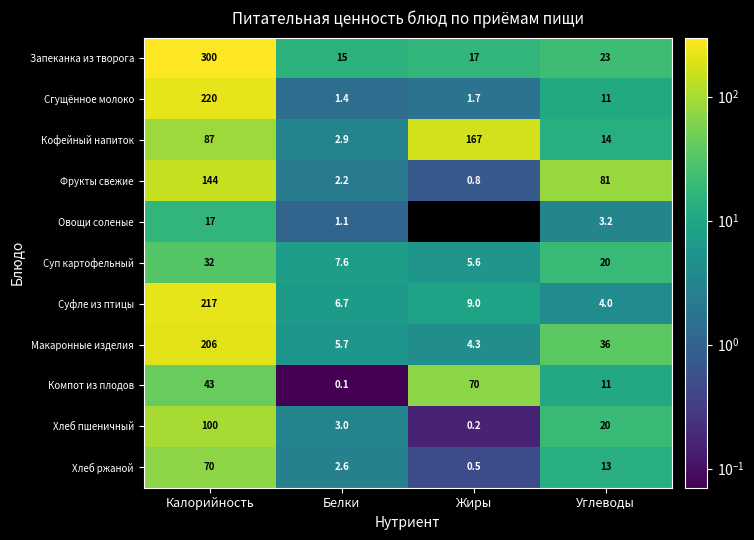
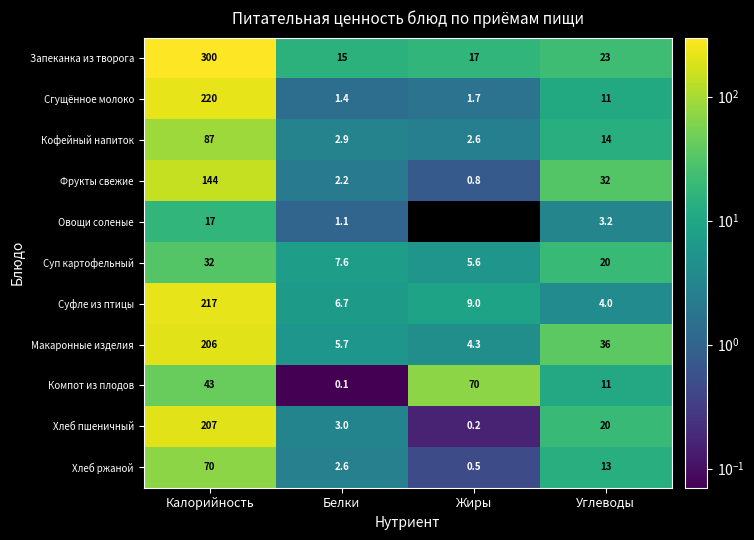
Кофейный напиток, Жиры: 167 -> 2.6
Фрукты свежие, Углеводы: 81 -> 32
Хлеб пшеничный, Калорийность: 100 -> 207
